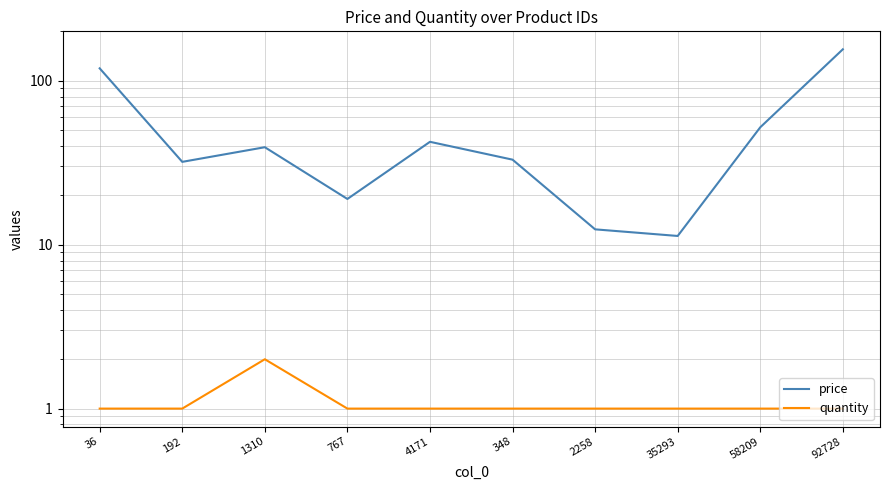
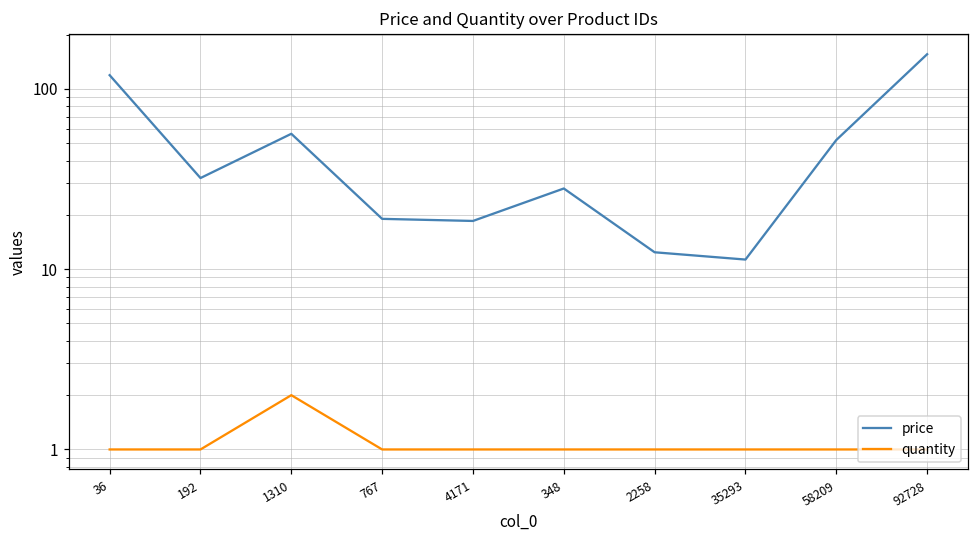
price, 1310: 39 -> 56
price, 4171: 42 -> 19
price, 348: 33 -> 28
